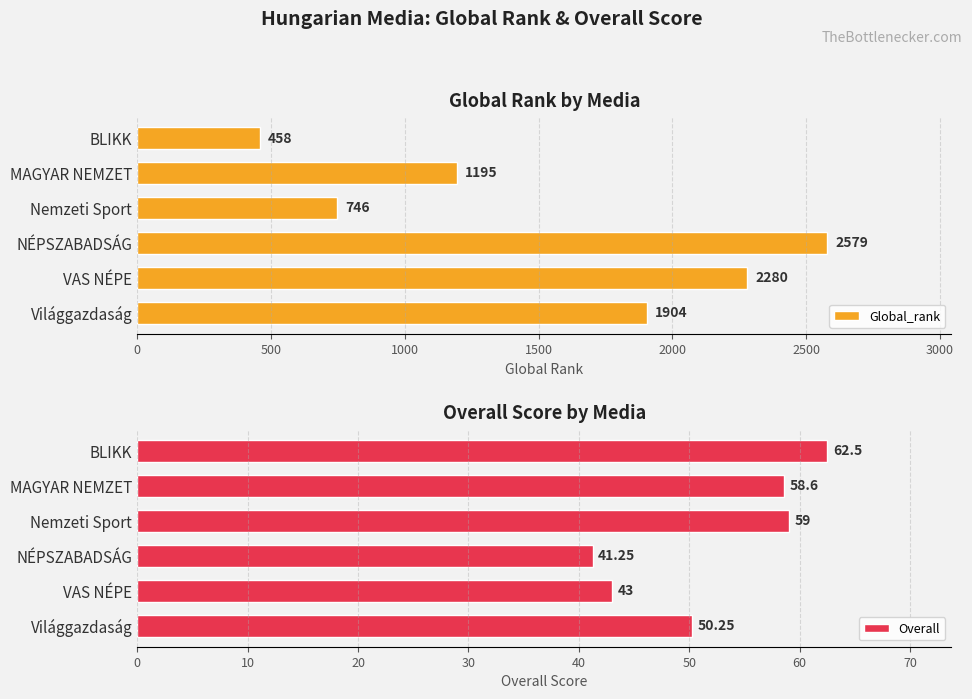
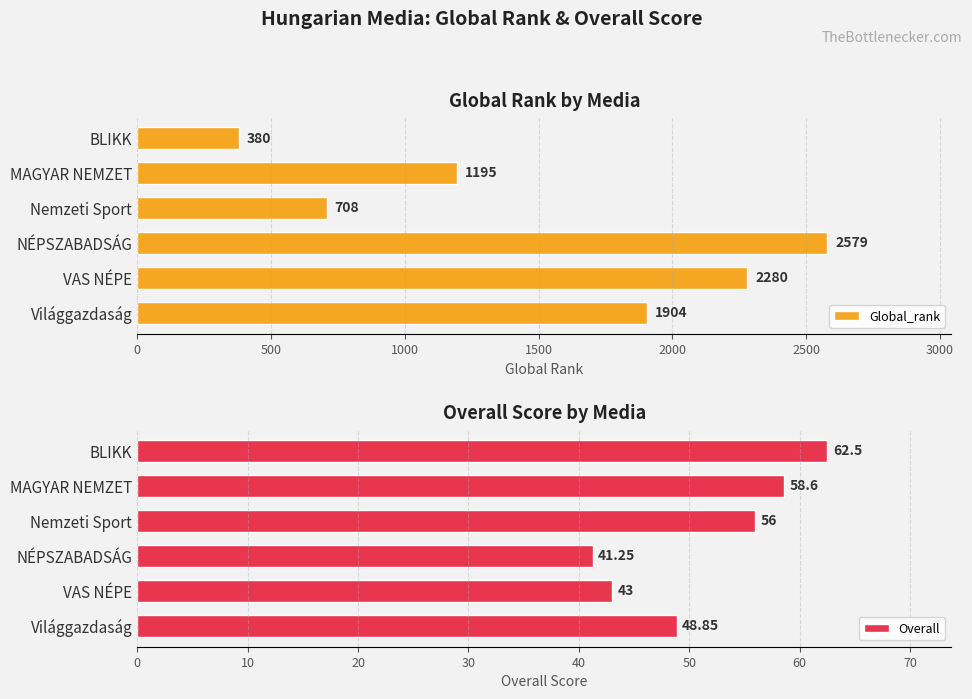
Global Rank by Media, BLIKK: 458 -> 380
Global Rank by Media, Nemzeti Sport: 746 -> 708
Overall Score by Media, Nemzeti Sport: 59 -> 56
Overall Score by Media, Világgazdaság: 50.25 -> 48.85
